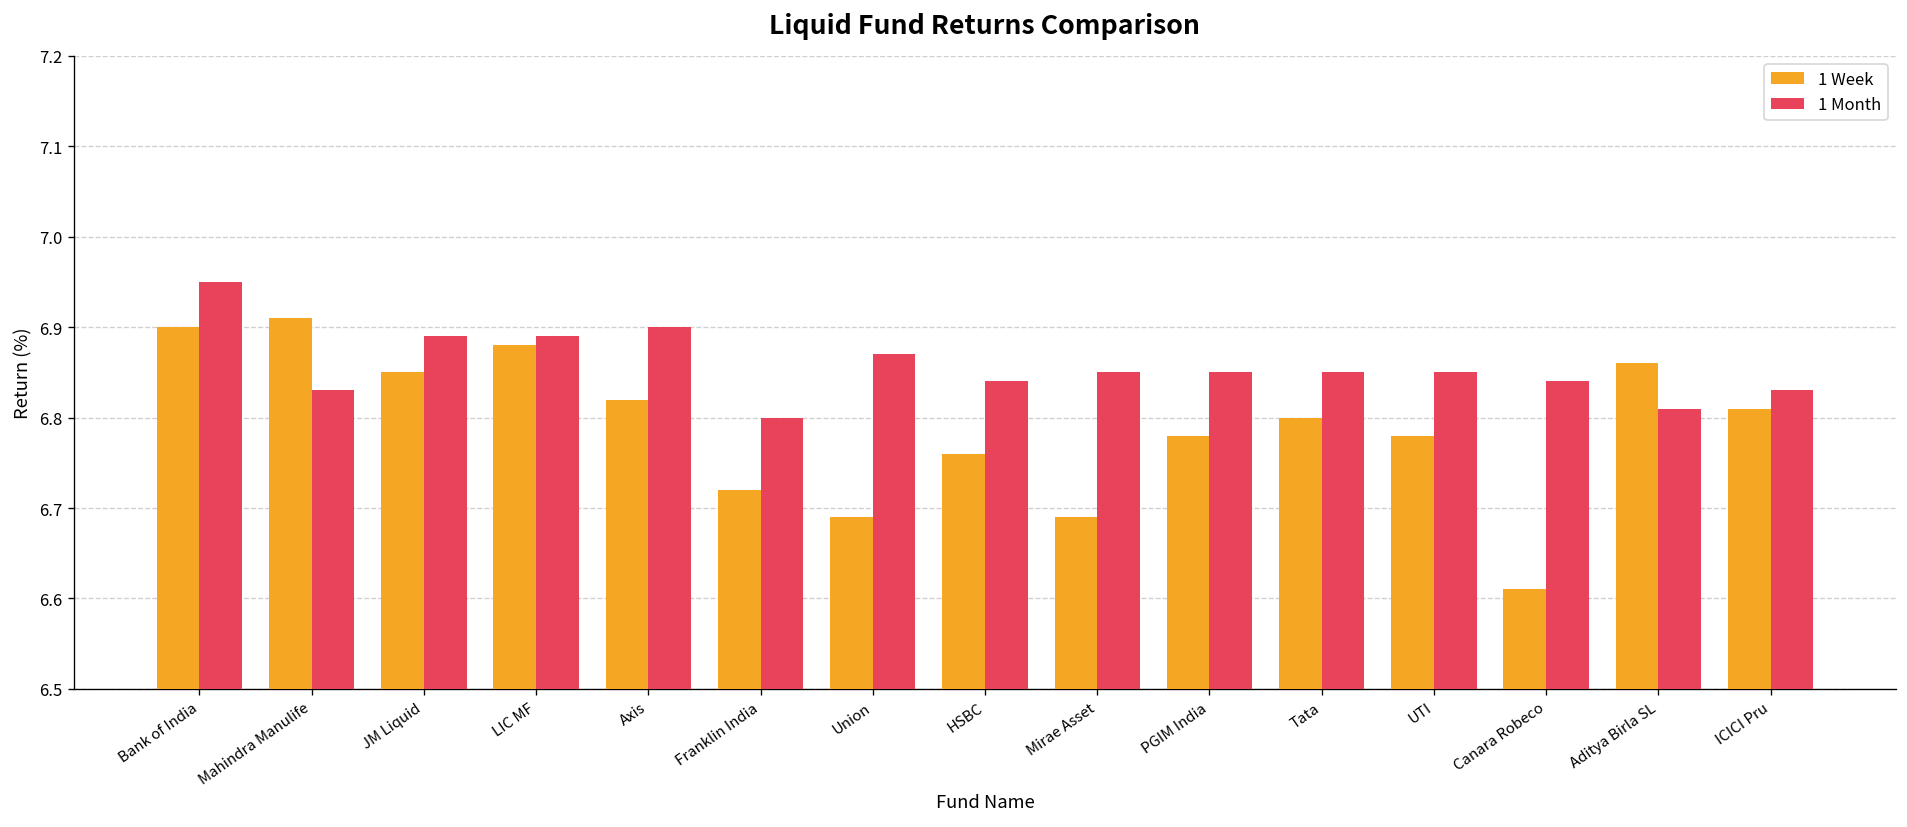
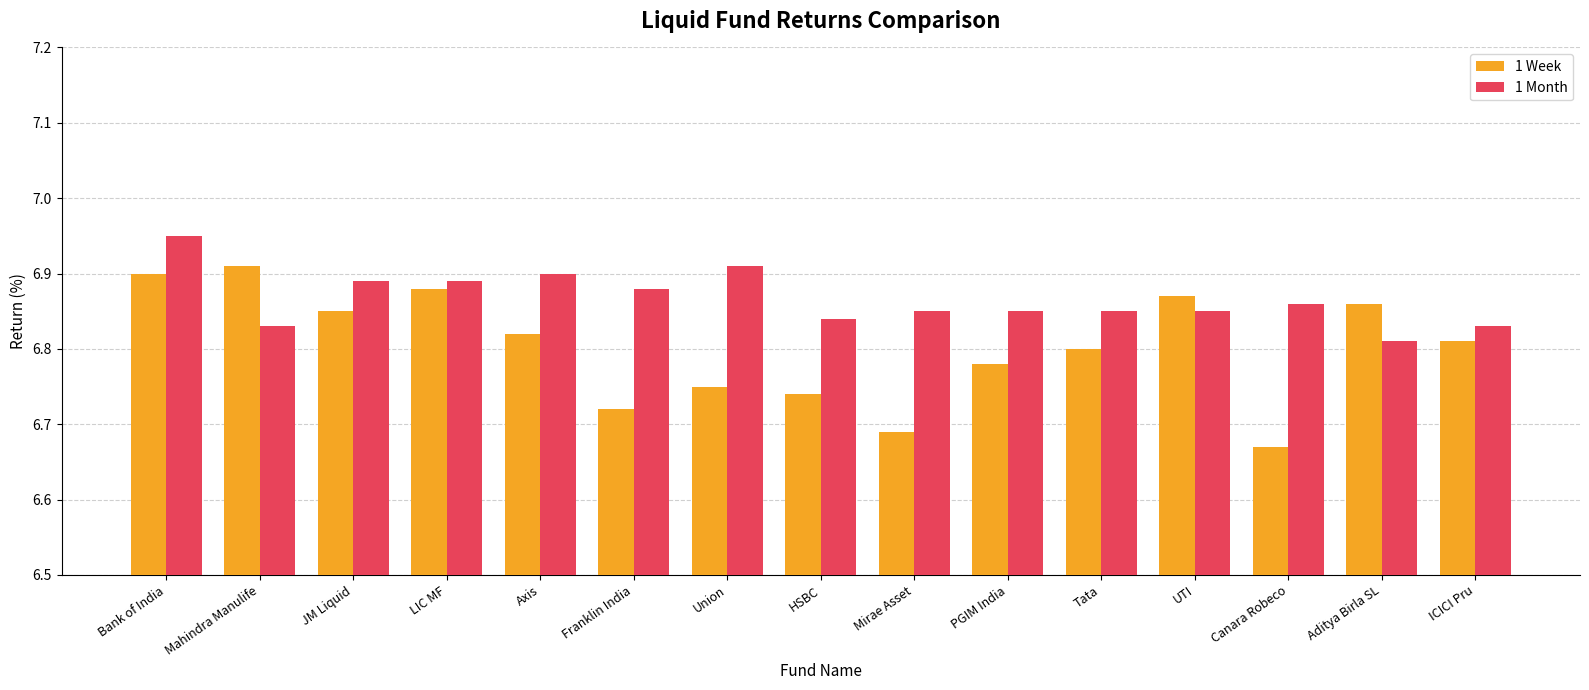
1 Month, Franklin India: 6.80 -> 6.88
1 Week, Union: 6.69 -> 6.75
1 Month, Union: 6.87 -> 6.91
1 Week, HSBC: 6.76 -> 6.74
1 Week, UTI: 6.78 -> 6.87
1 Week, Canara Robeco: 6.61 -> 6.67
1 Month, Canara Robeco: 6.84 -> 6.86
